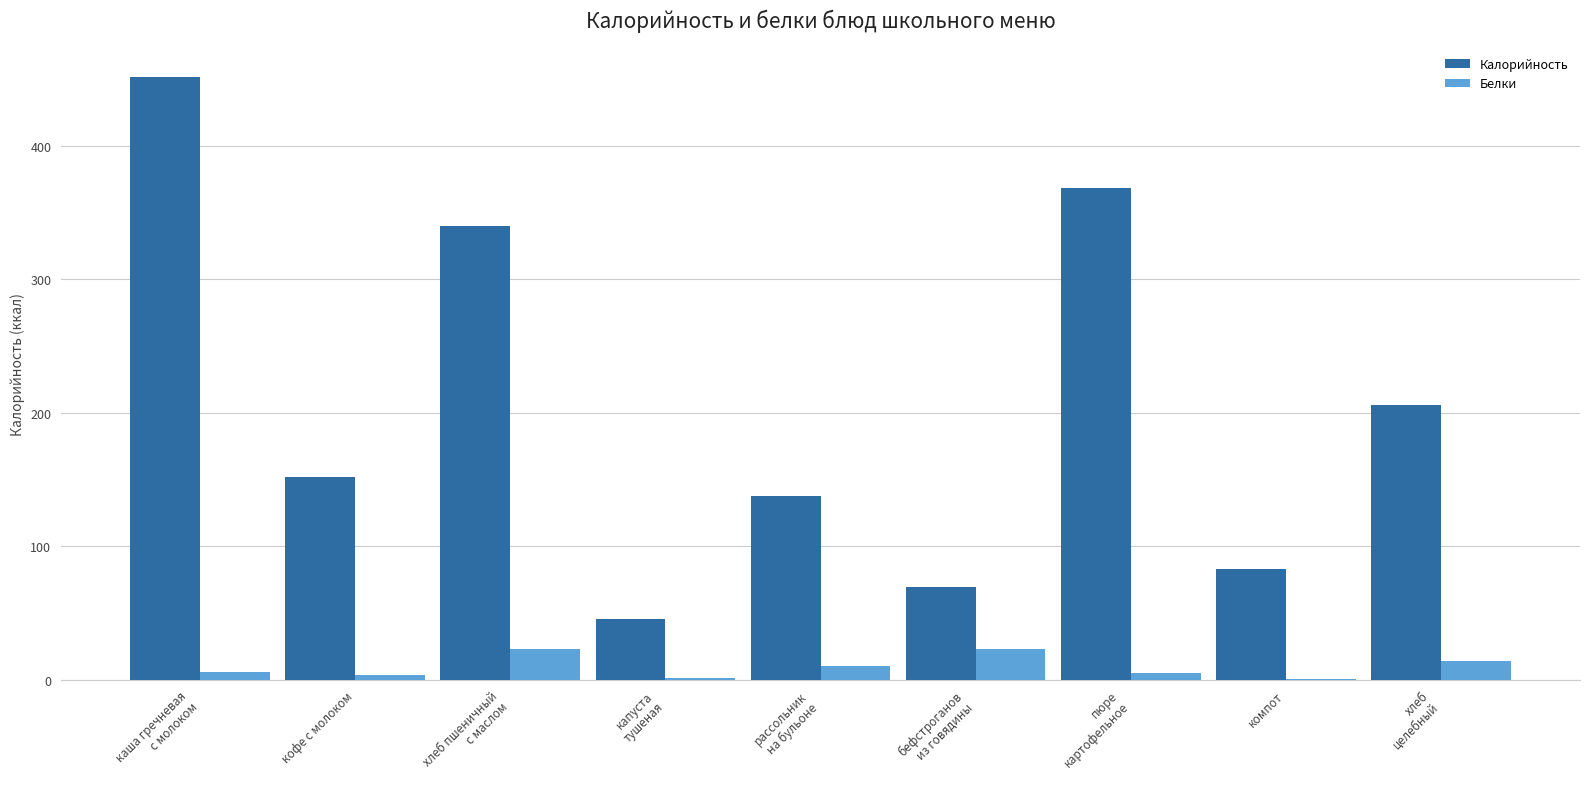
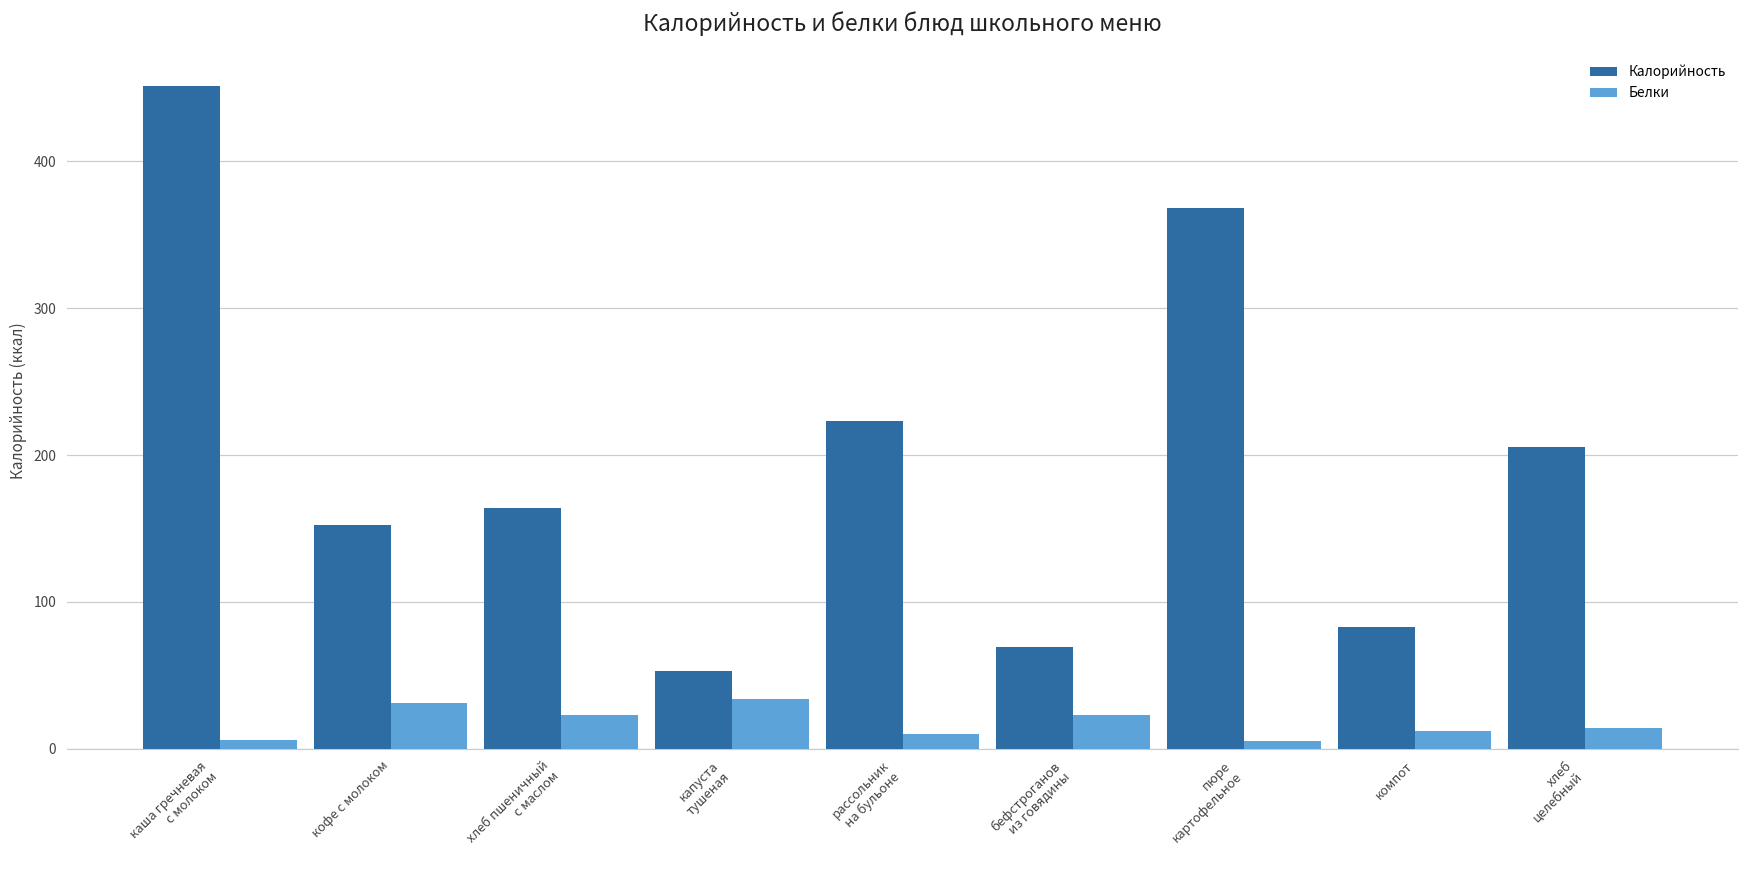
Белки, кофе с молоком: 4 -> 31
Калорийность, хлеб пшеничный с маслом: 340 -> 164
Калорийность, капуста тушеная: 46 -> 53
Белки, капуста тушеная: 1 -> 34
Калорийность, рассольник на бульоне: 138 -> 223
Белки, компот: 0 -> 12
